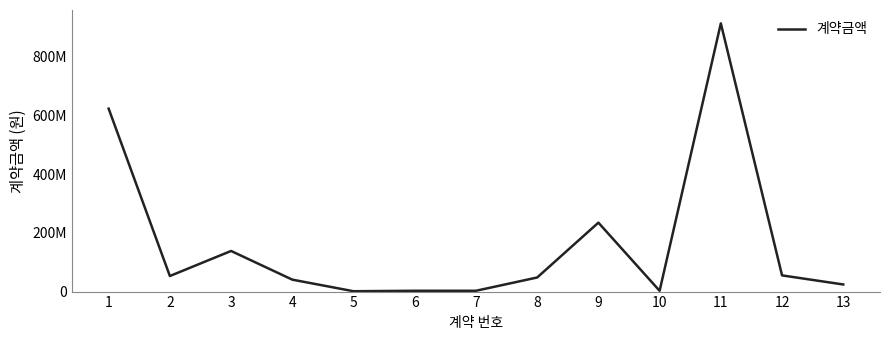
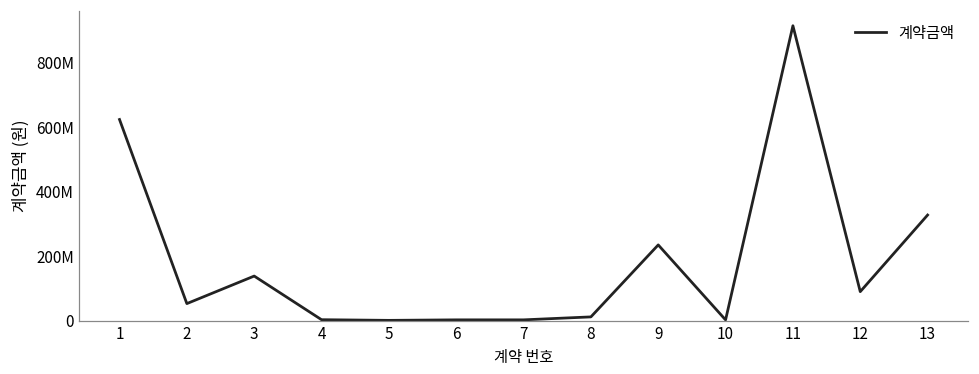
4: 40000000 -> 0
8: 50000000 -> 10000000
12: 60000000 -> 90000000
13: 20000000 -> 330000000
